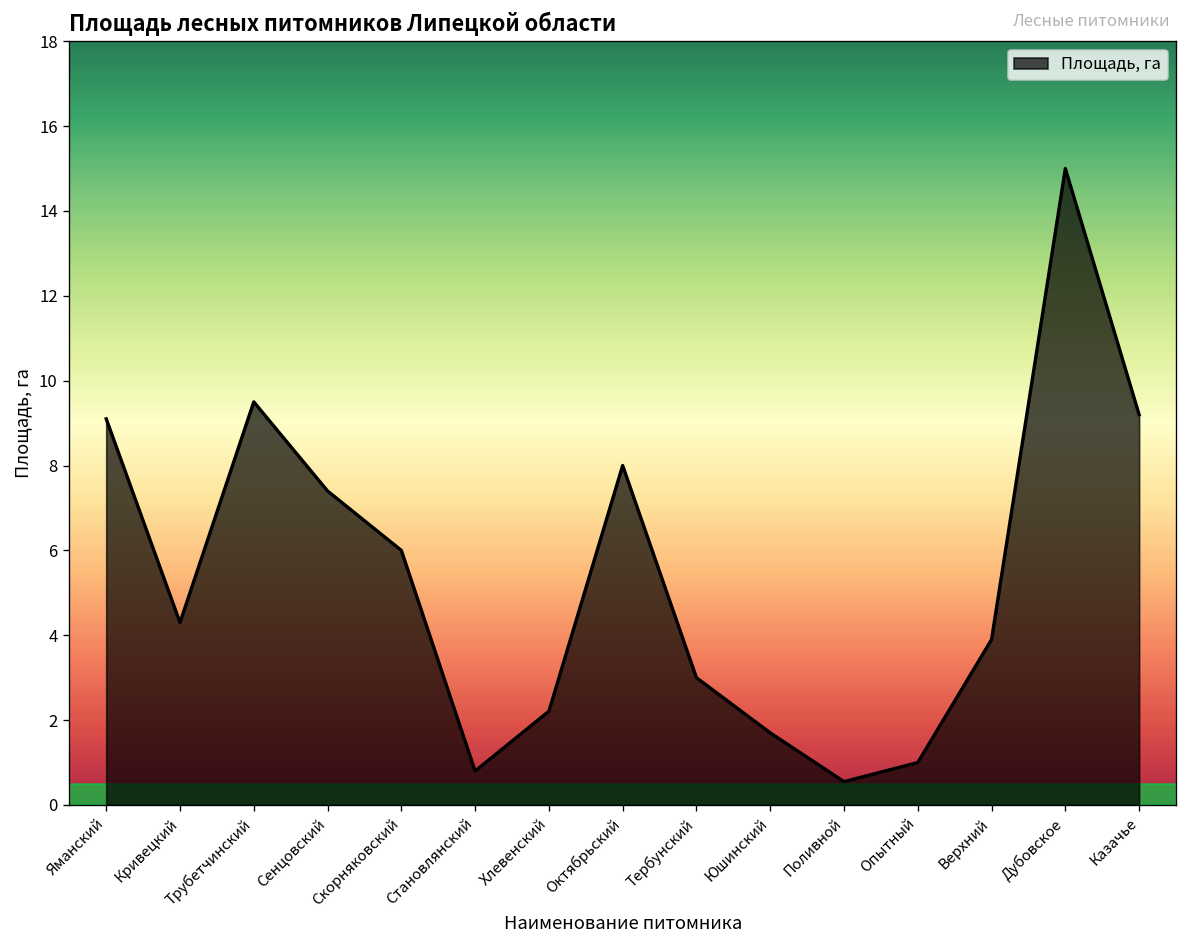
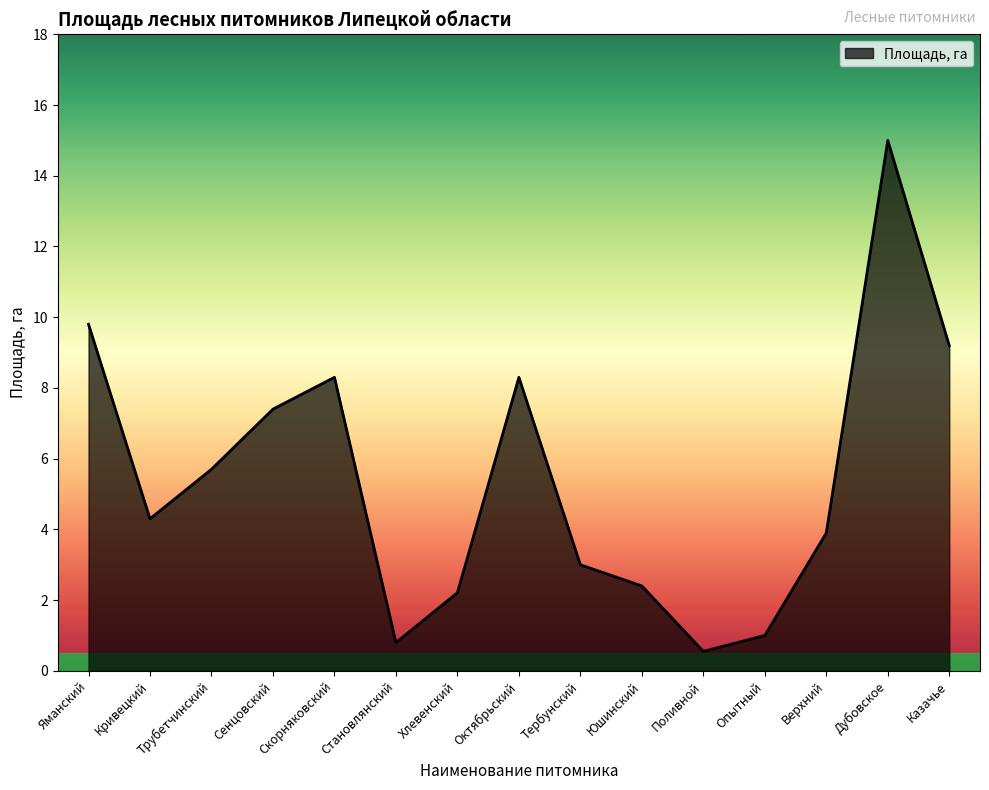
Яманский: 9.1 -> 9.8
Трубетчинский: 9.5 -> 5.7
Скорняковский: 6.0 -> 8.3
Октябрьский: 8.0 -> 8.3
Юшинский: 1.7 -> 2.4
